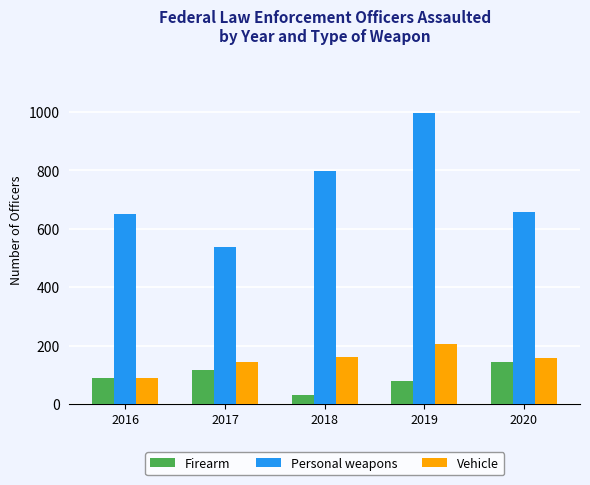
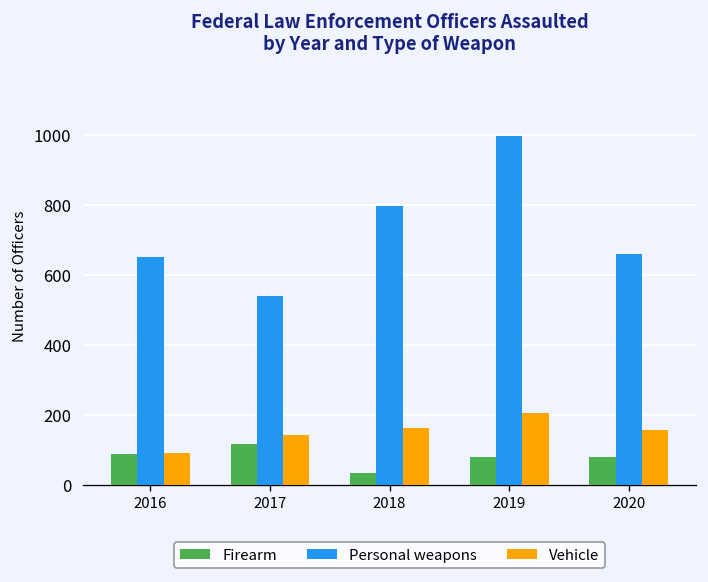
Firearm, 2020: 140 -> 80
